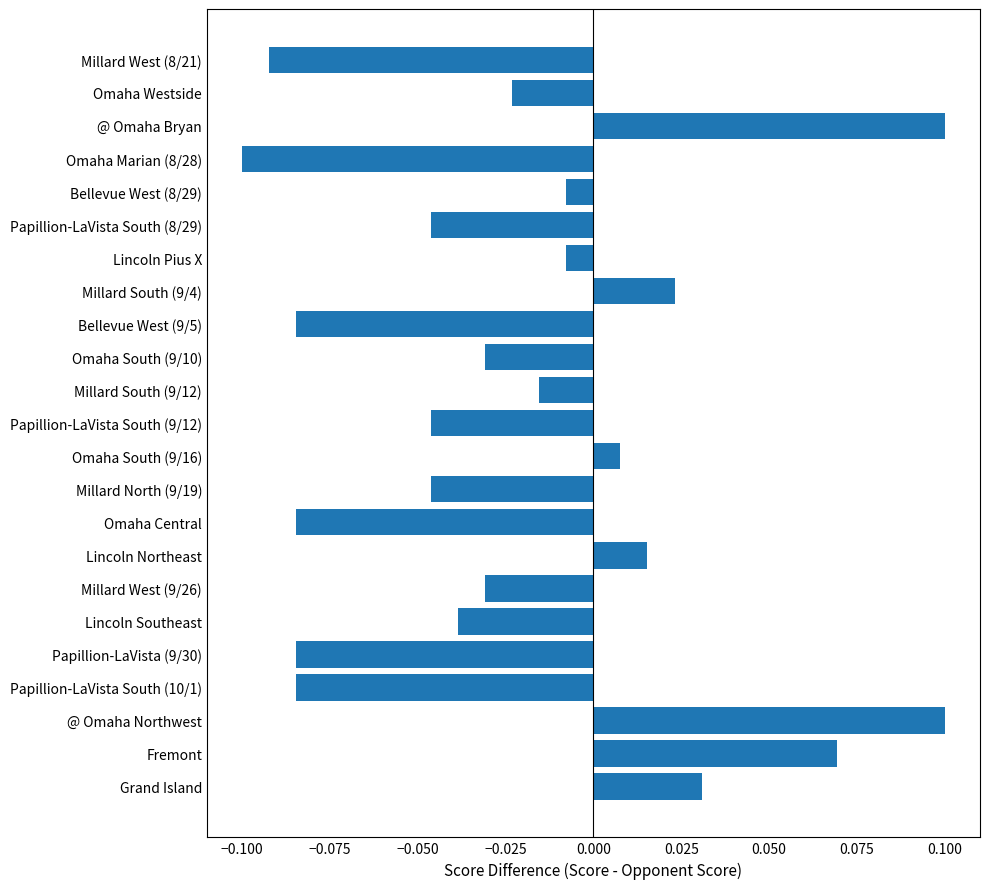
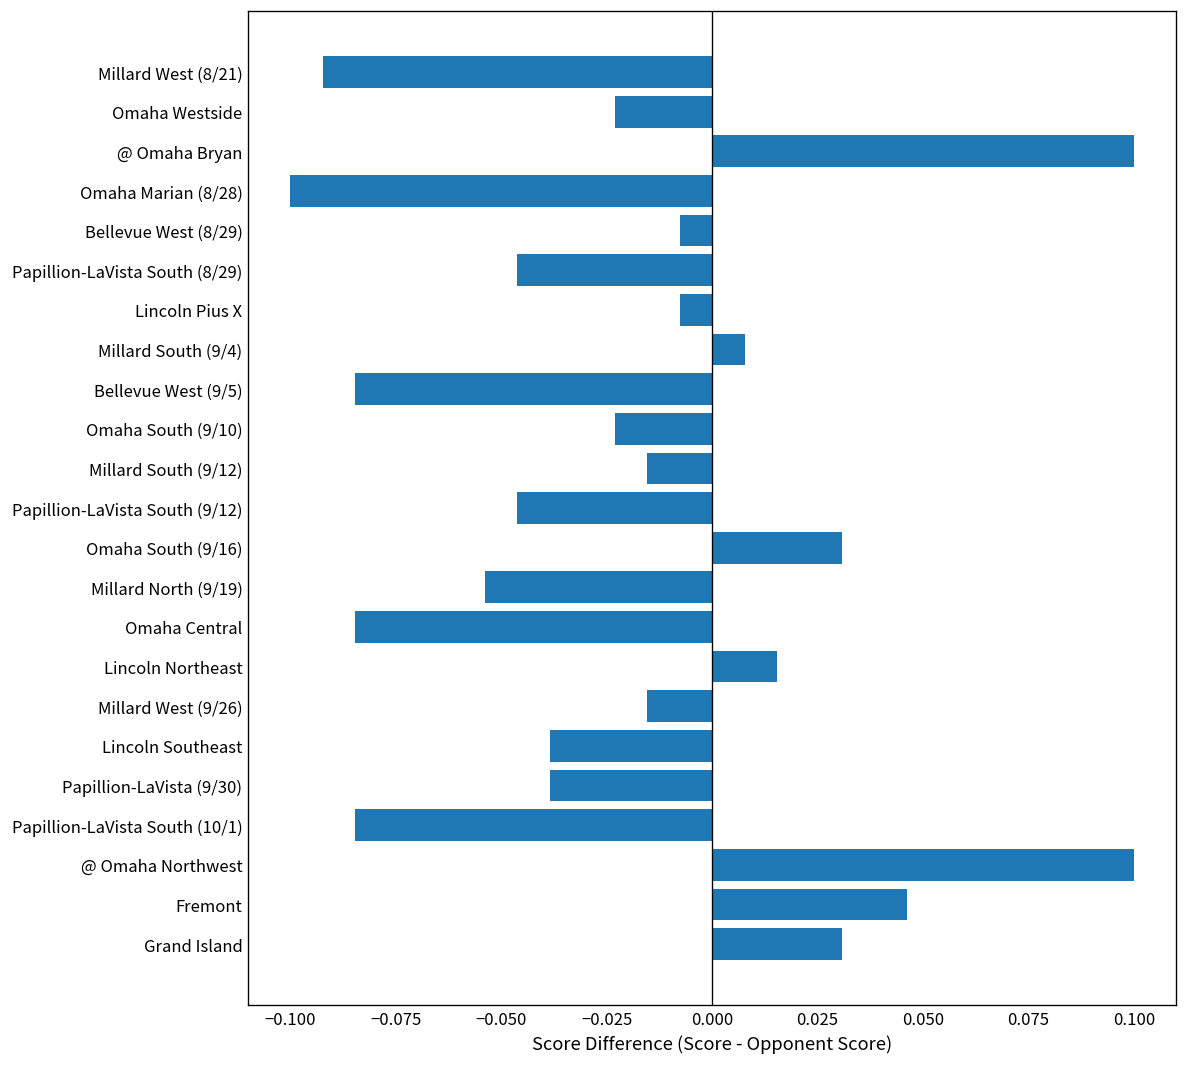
Millard South (9/4): 0.023 -> 0.008
Omaha South (9/10): -0.031 -> -0.023
Omaha South (9/16): 0.008 -> 0.031
Millard North (9/19): -0.046 -> -0.054
Millard West (9/26): -0.031 -> -0.015
Papillion-LaVista (9/30): -0.085 -> -0.038
Fremont: 0.069 -> 0.046
